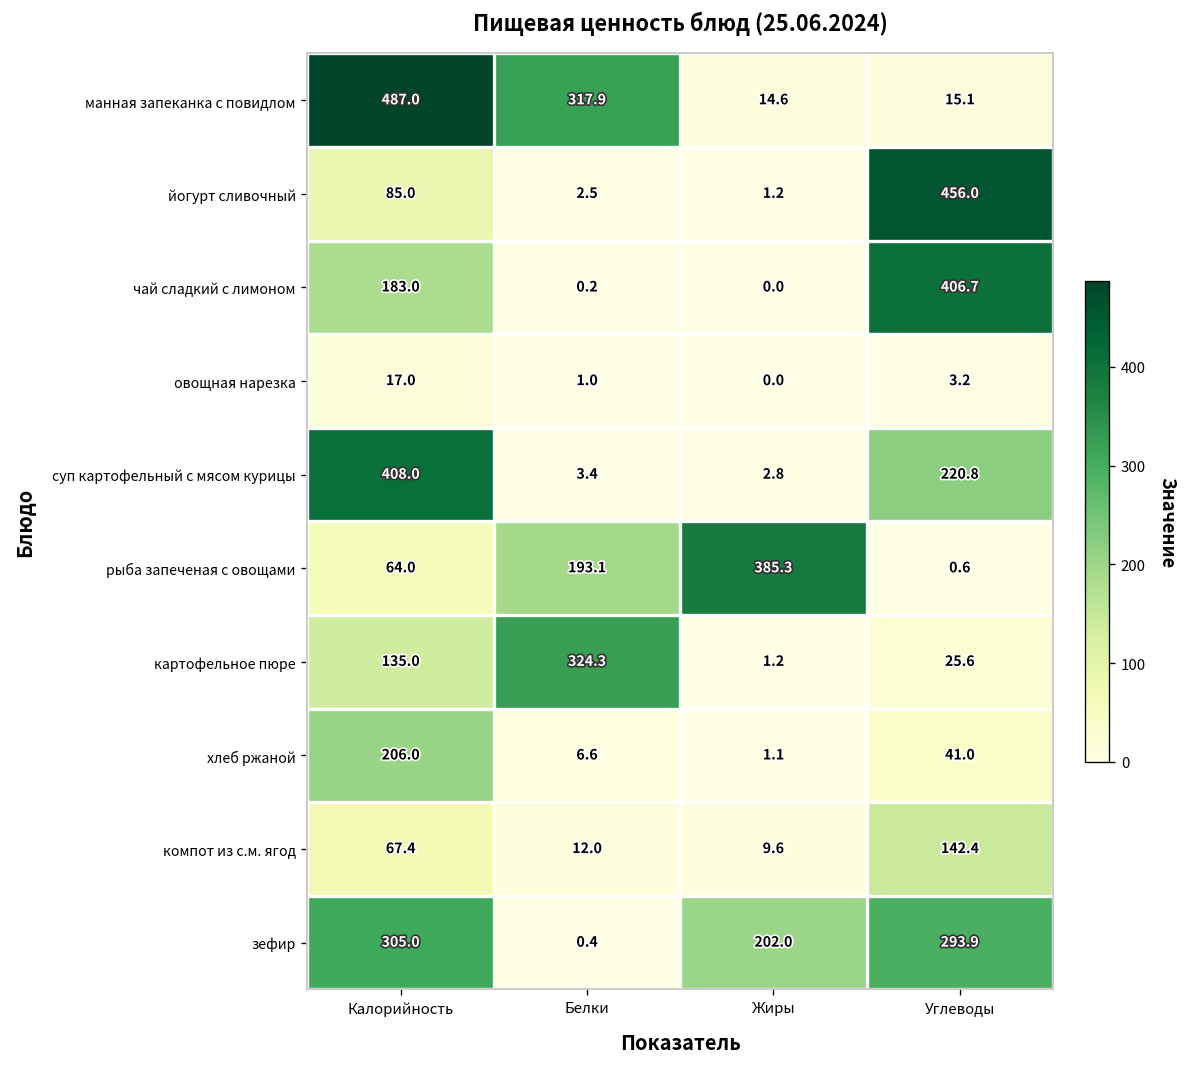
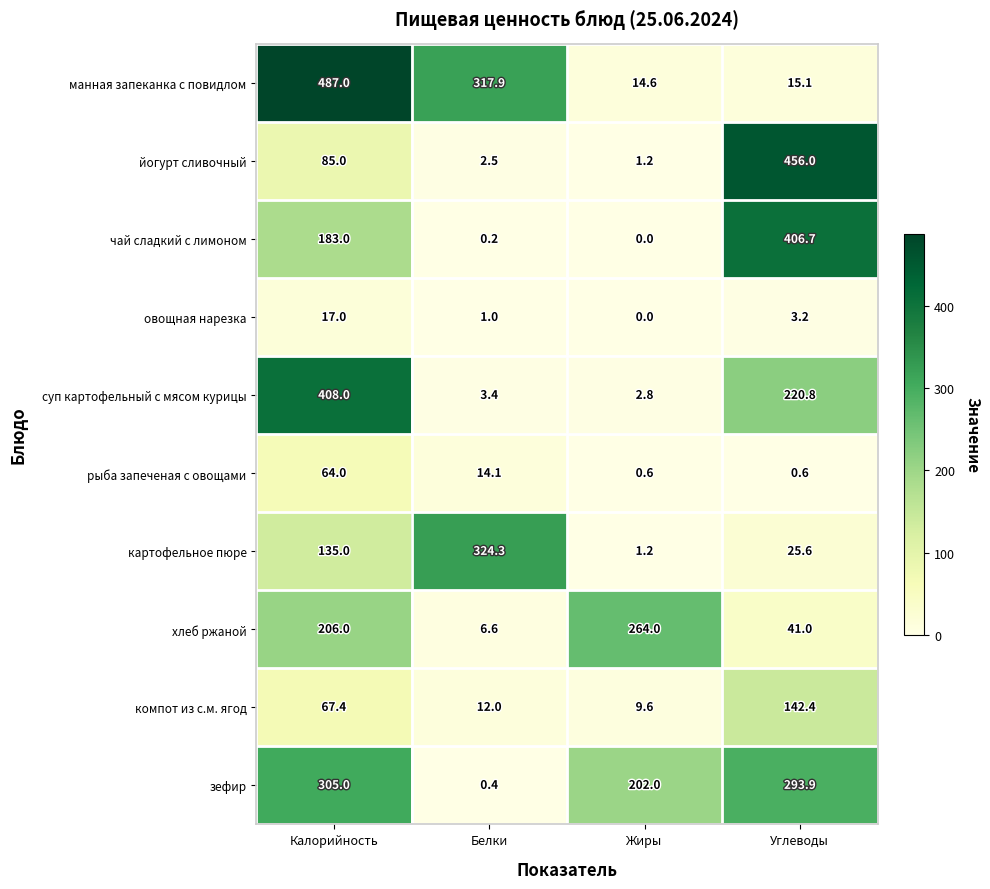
рыба запеченая с овощами, Белки: 193.1 -> 14.1
рыба запеченая с овощами, Жиры: 385.3 -> 0.6
хлеб ржаной, Жиры: 1.1 -> 264.0
